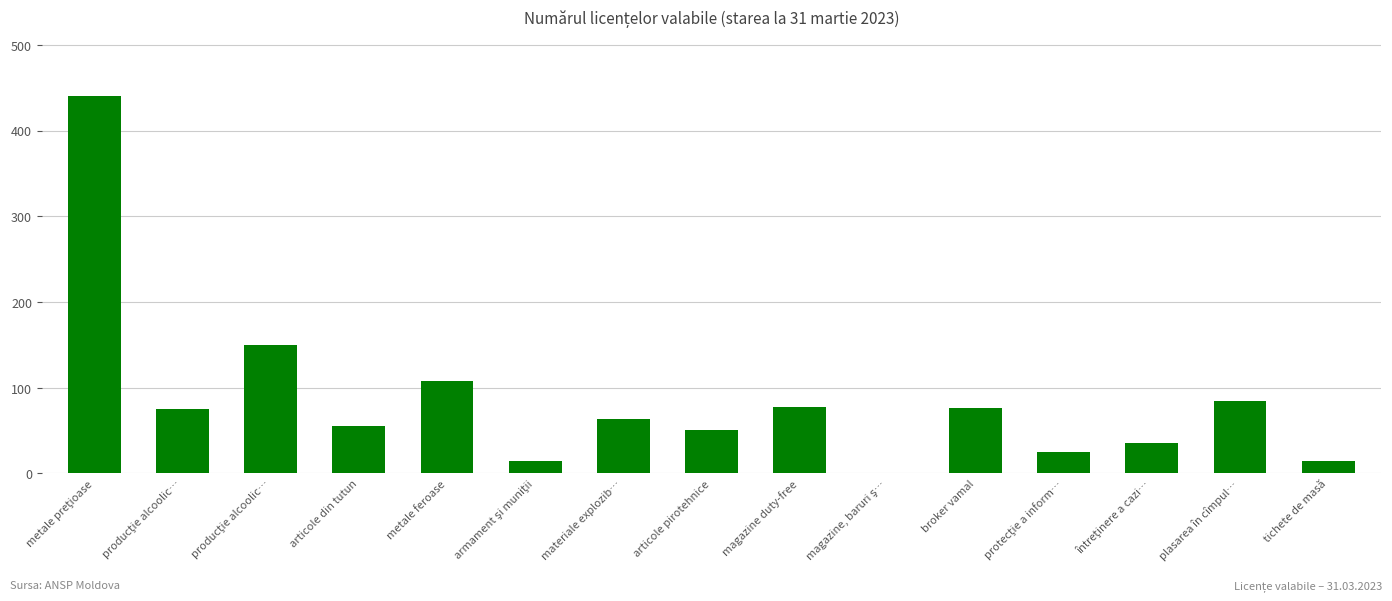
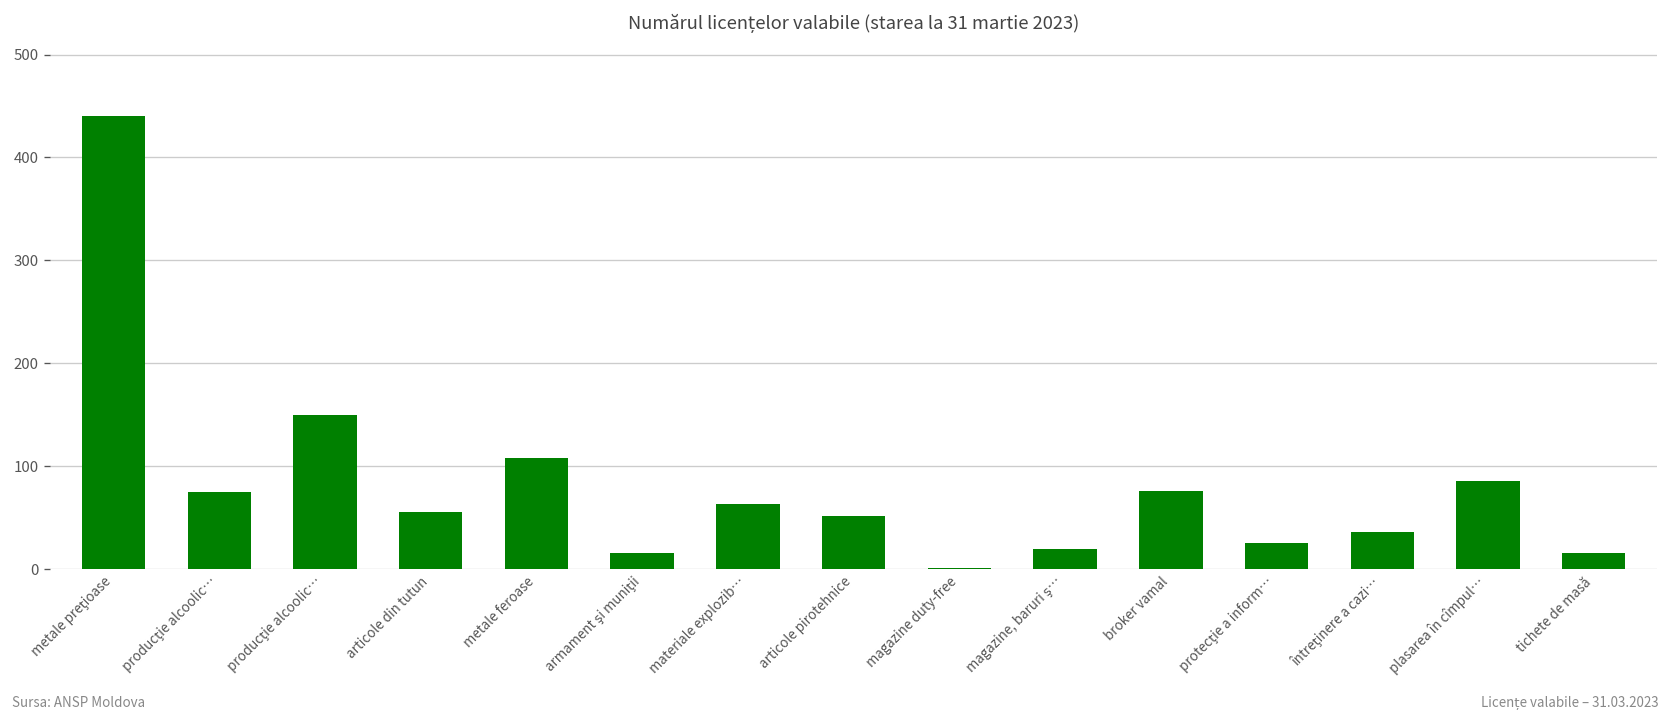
magazine duty-free: 80 -> 0
magazine, baruri ş…: 0 -> 20
